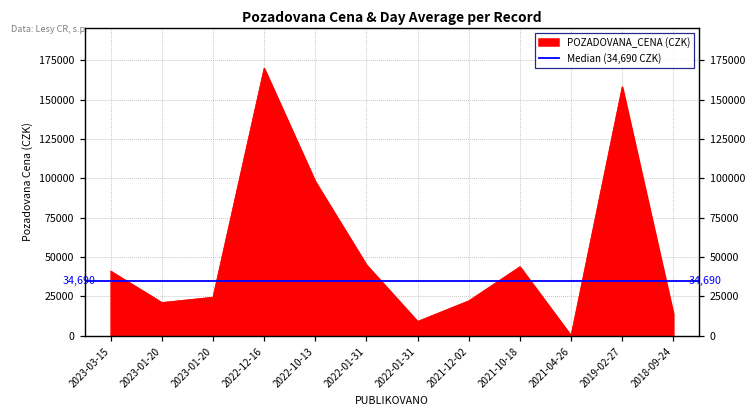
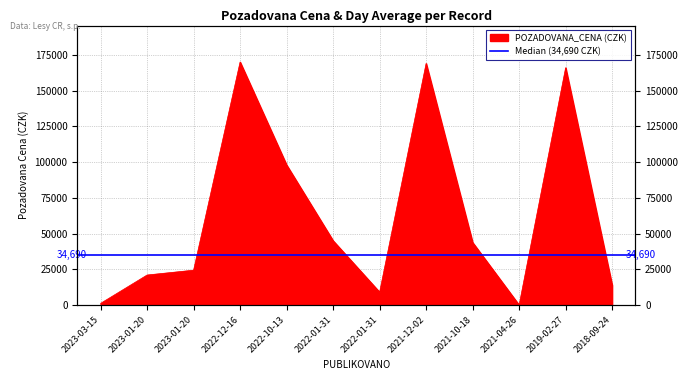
2023-03-15: 41000 -> 1000
2021-12-02: 22000 -> 169000
2019-02-27: 158000 -> 166000
